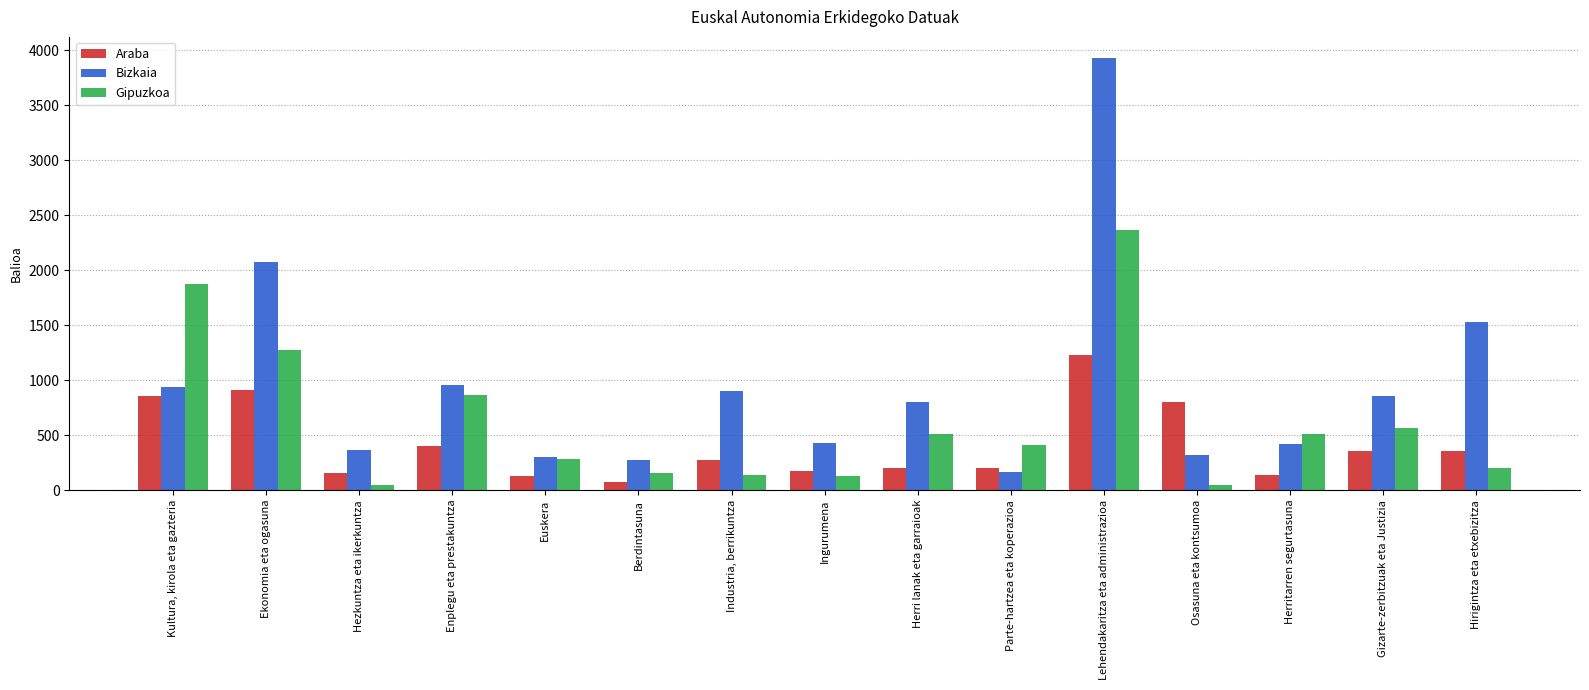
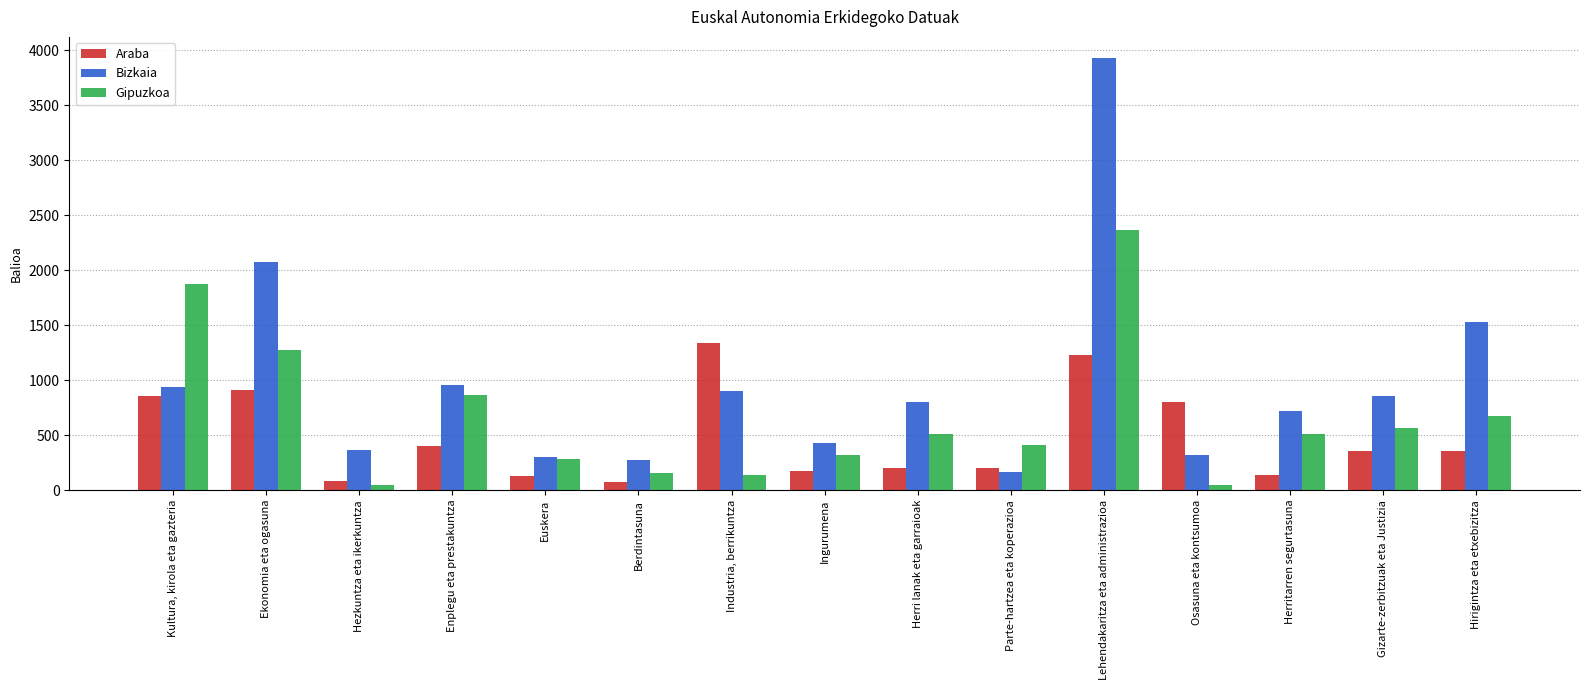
Araba, Hezkuntza eta ikerkuntza: 160 -> 80
Araba, Industria, berrikuntza: 270 -> 1340
Gipuzkoa, Ingurumena: 130 -> 320
Bizkaia, Herritarren segurtasuna: 420 -> 720
Gipuzkoa, Hirigintza eta etxebizitza: 200 -> 680
